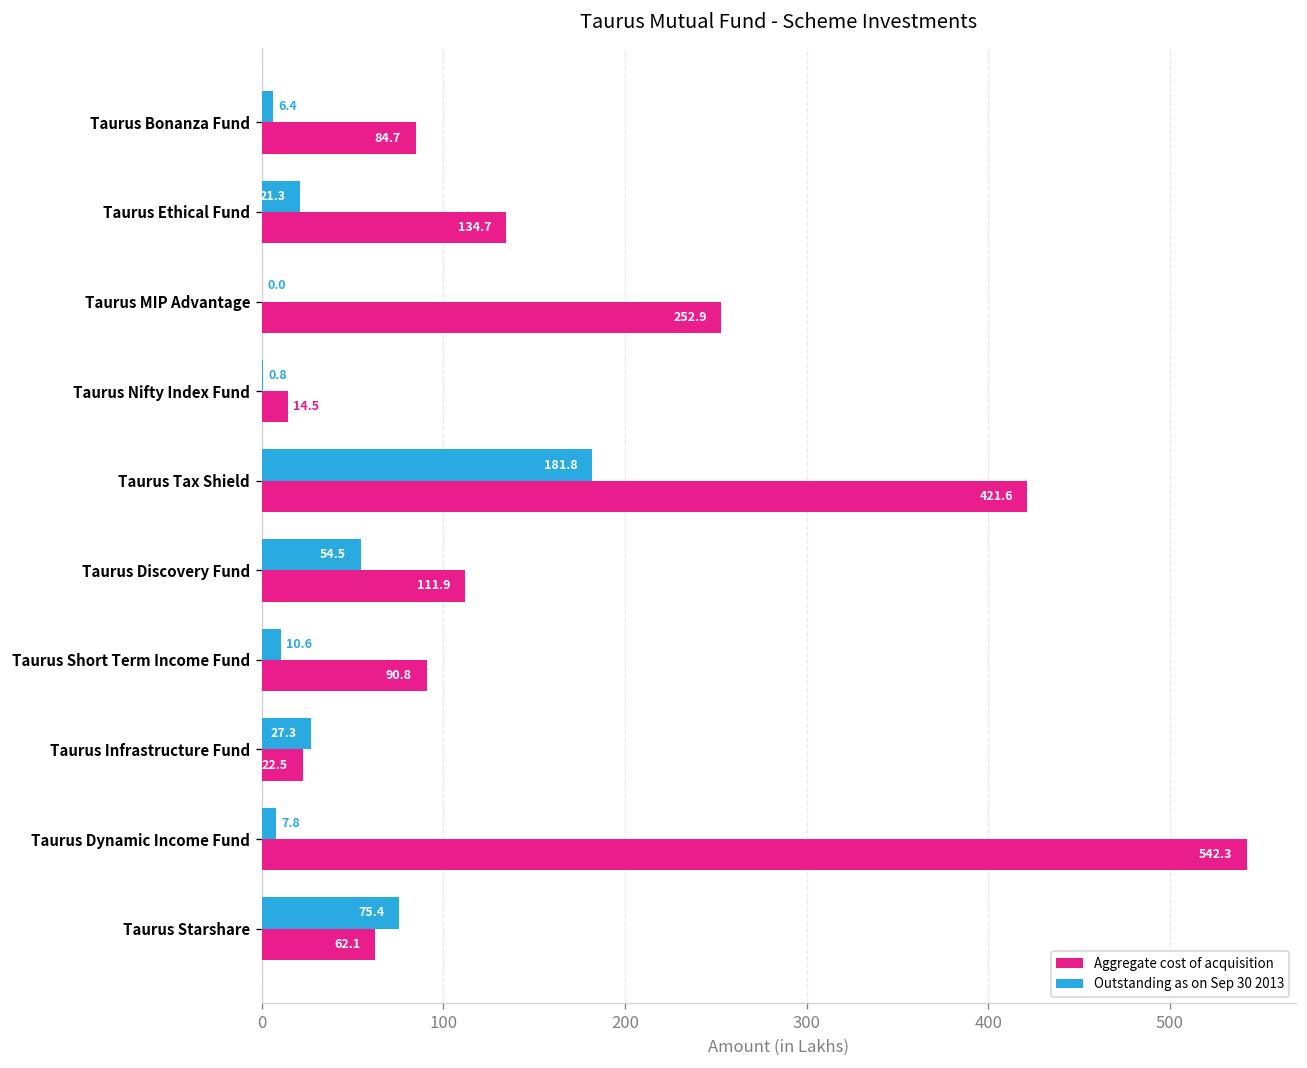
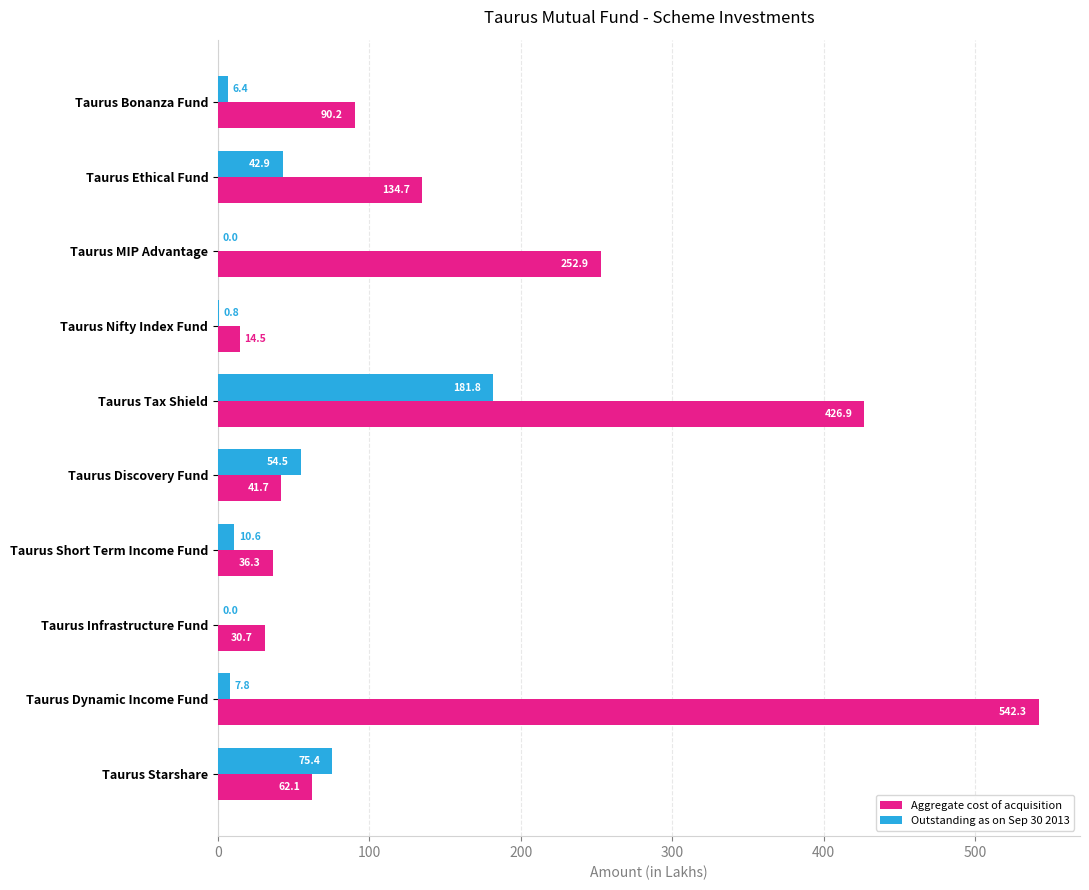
Aggregate cost of acquisition, Taurus Bonanza Fund: 84.7 -> 90.2
Outstanding as on Sep 30 2013, Taurus Ethical Fund: 21.3 -> 42.9
Aggregate cost of acquisition, Taurus Tax Shield: 421.6 -> 426.9
Aggregate cost of acquisition, Taurus Discovery Fund: 111.9 -> 41.7
Aggregate cost of acquisition, Taurus Short Term Income Fund: 90.8 -> 36.3
Outstanding as on Sep 30 2013, Taurus Infrastructure Fund: 27.3 -> 0.0
Aggregate cost of acquisition, Taurus Infrastructure Fund: 22.5 -> 30.7
